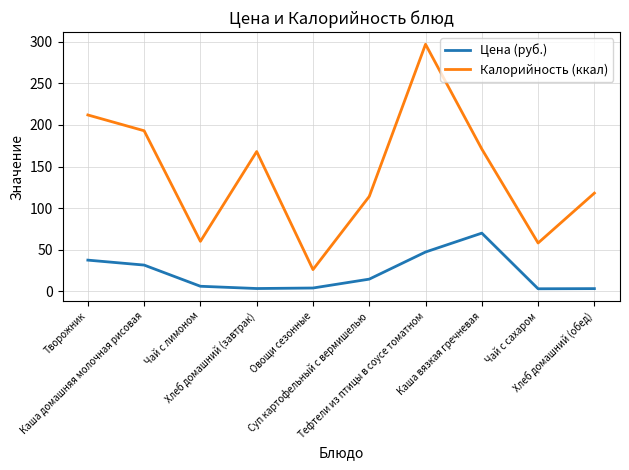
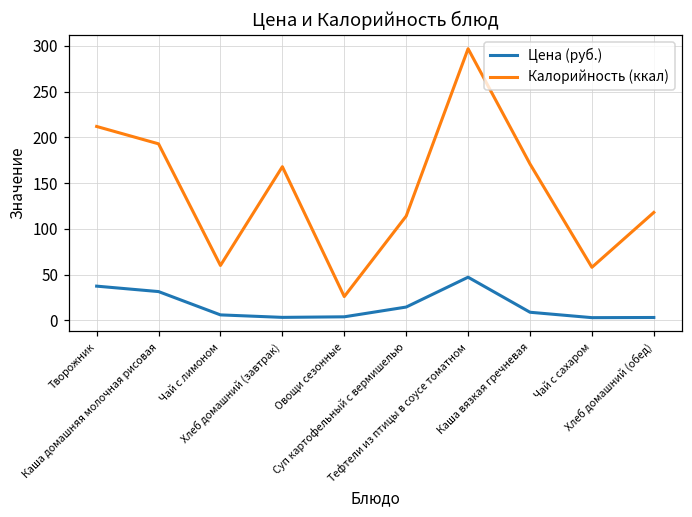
Цена (руб.), Каша вязкая гречневая: 70 -> 10
